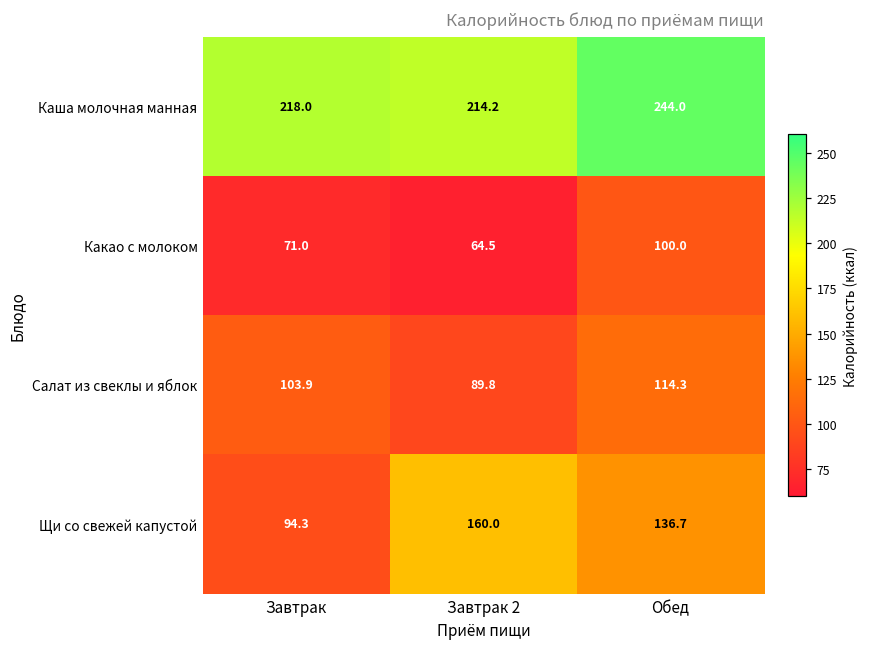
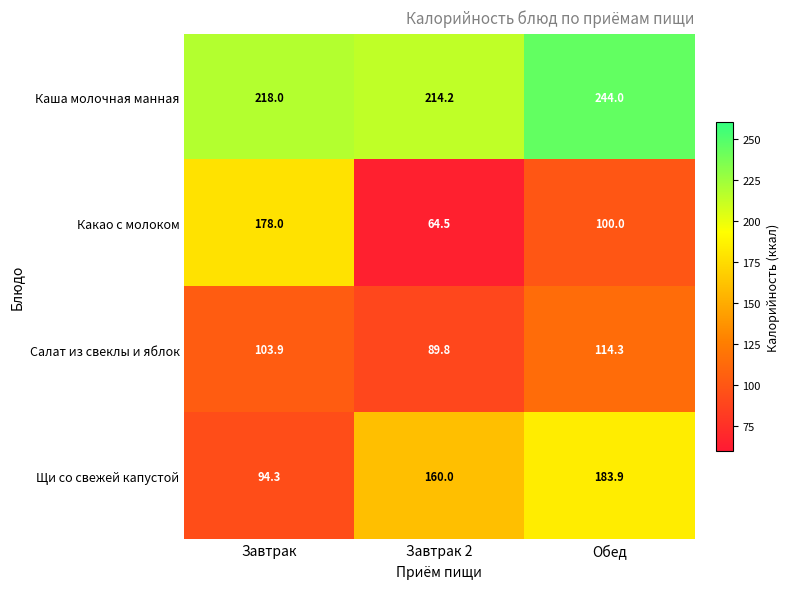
Какао с молоком, Завтрак: 71.0 -> 178.0
Щи со свежей капустой, Обед: 136.7 -> 183.9
